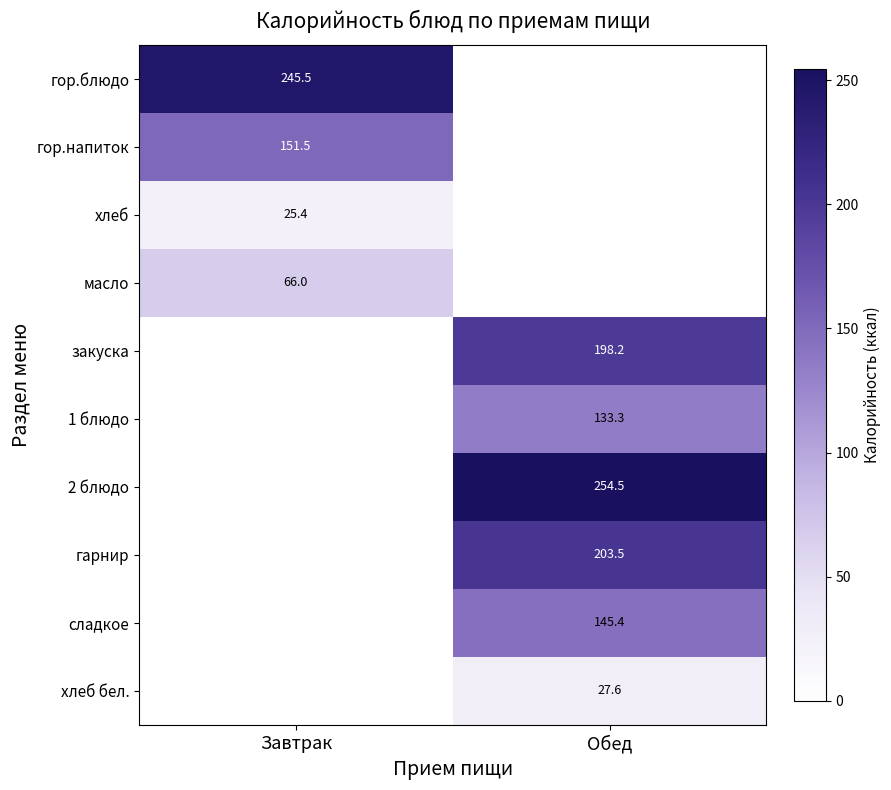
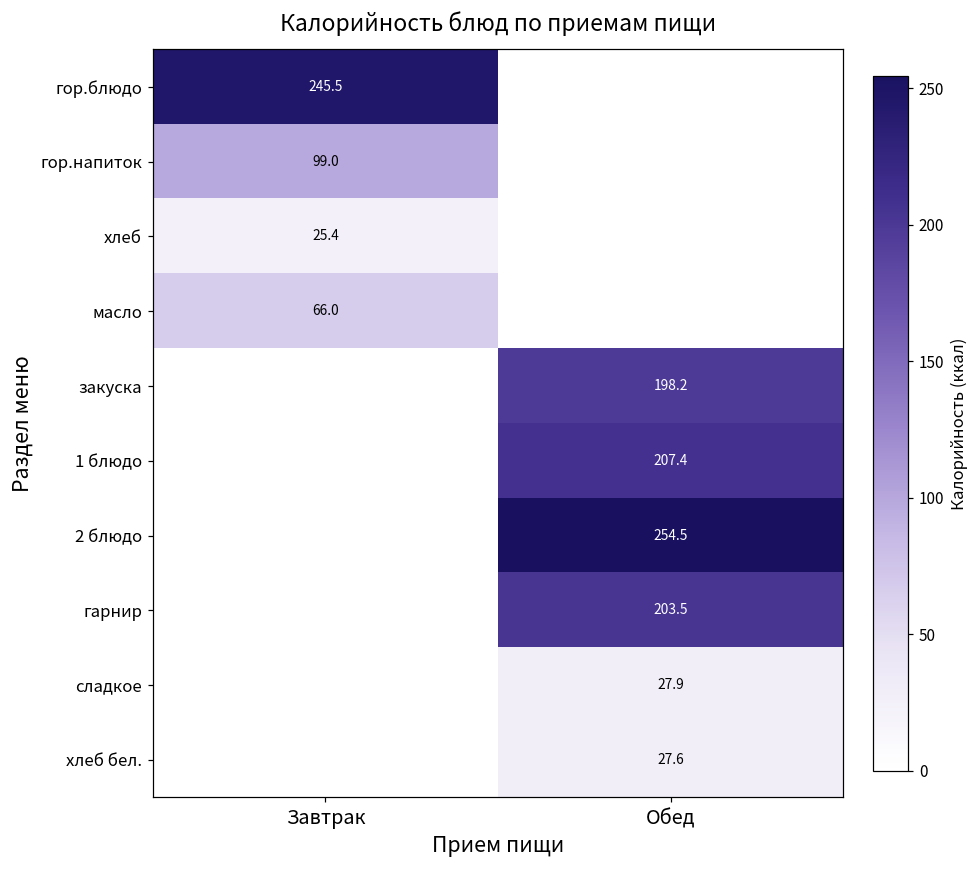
гор.напиток, Завтрак: 151.5 -> 99.0
1 блюдо, Обед: 133.3 -> 207.4
сладкое, Обед: 145.4 -> 27.9
